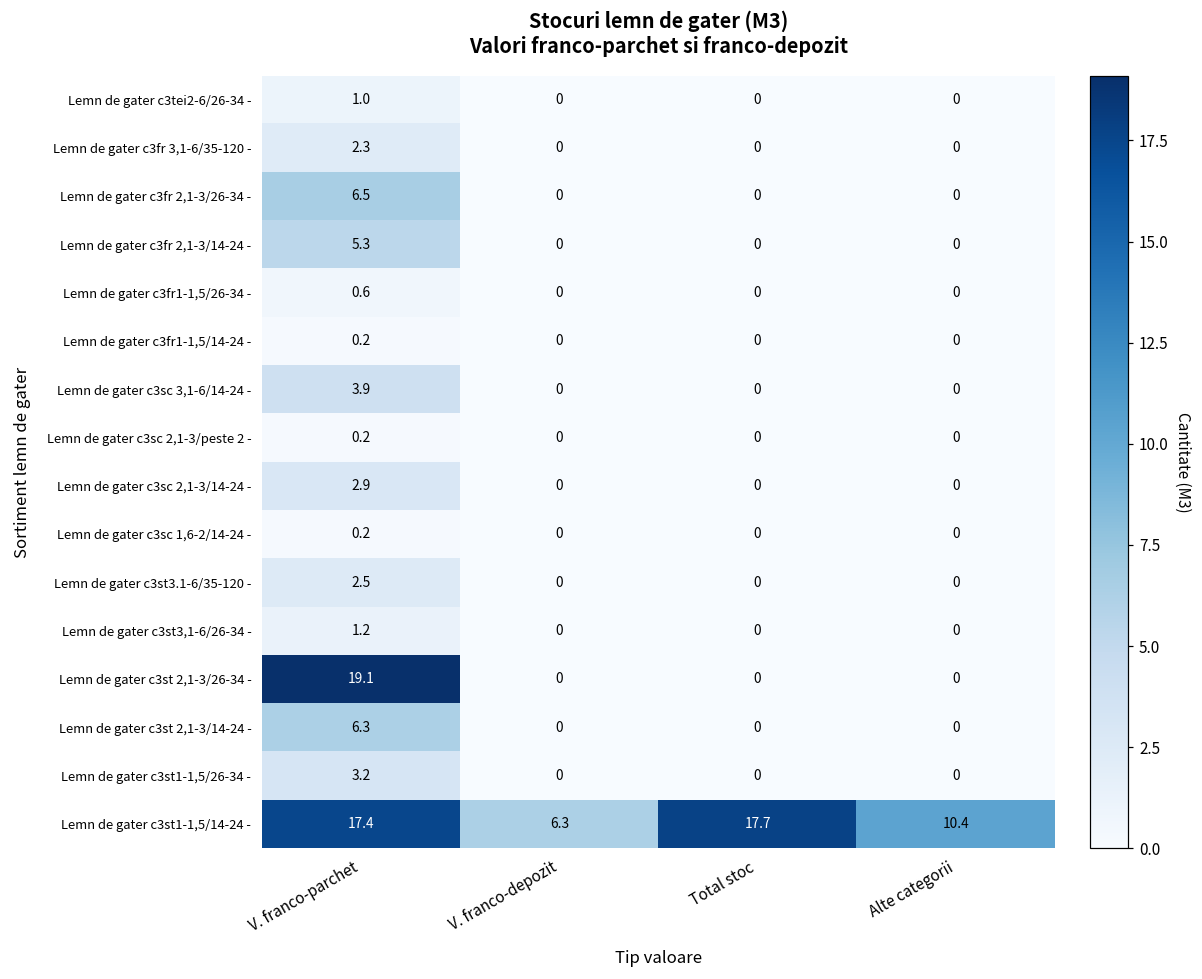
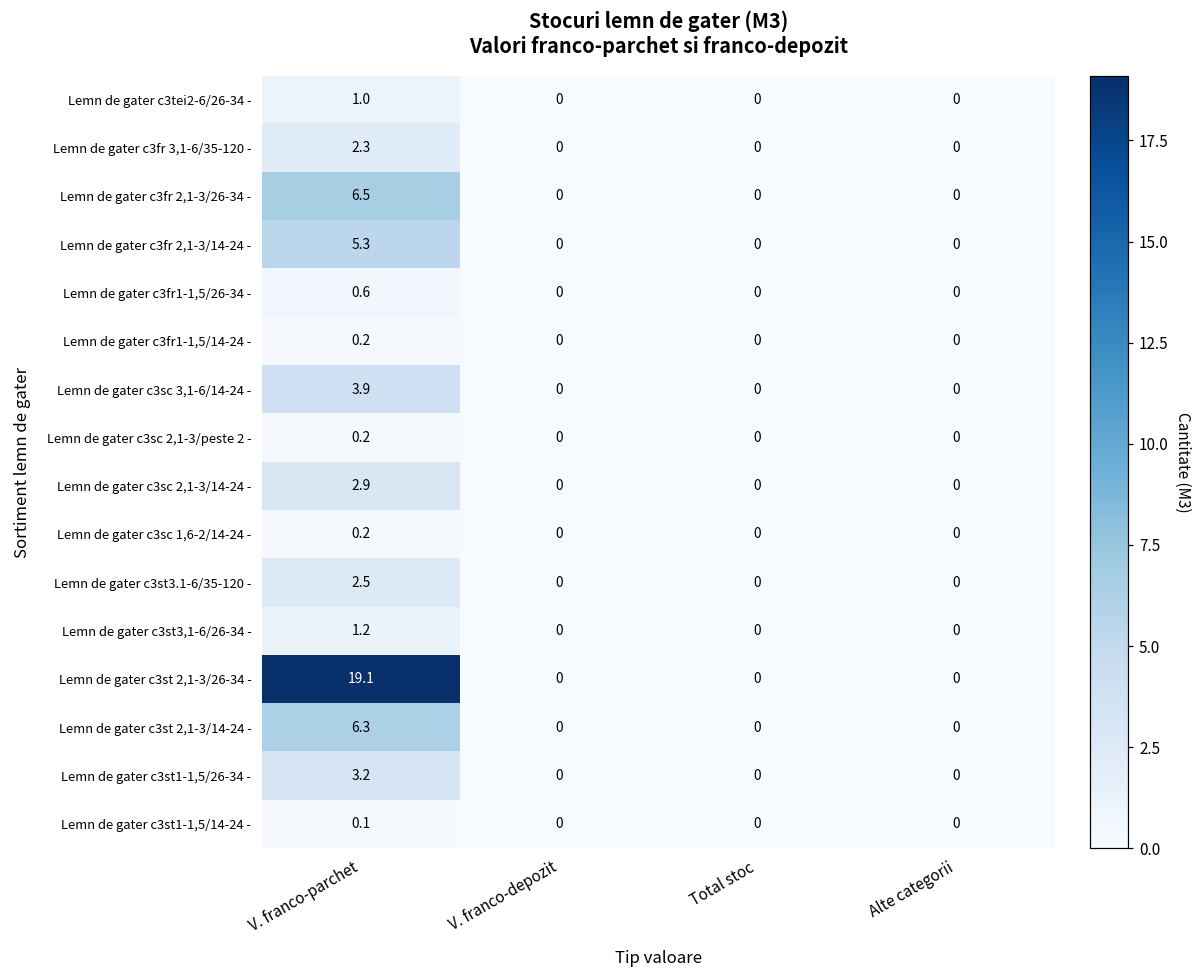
Lemn de gater c3st1-1,5/14-24 -, V. franco-parchet: 17.4 -> 0.1
Lemn de gater c3st1-1,5/14-24 -, V. franco-depozit: 6.3 -> 0
Lemn de gater c3st1-1,5/14-24 -, Total stoc: 17.7 -> 0
Lemn de gater c3st1-1,5/14-24 -, Alte categorii: 10.4 -> 0
